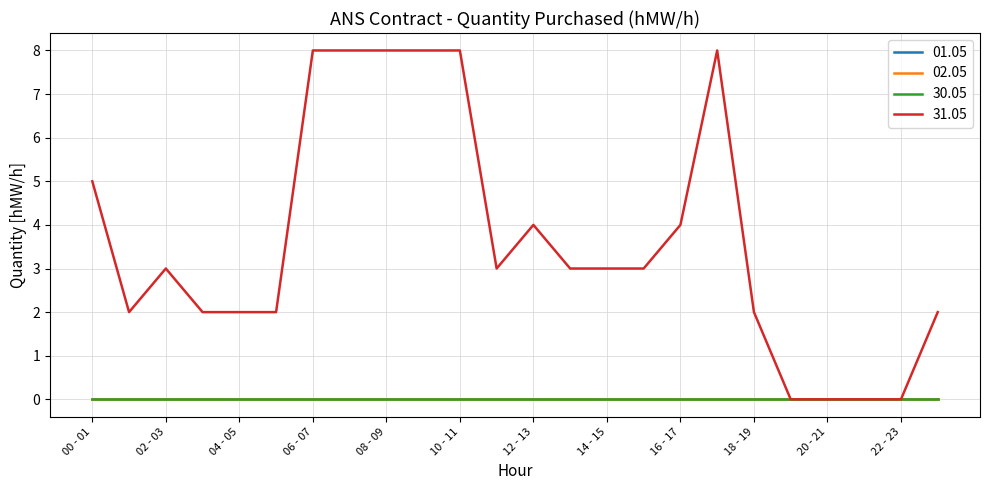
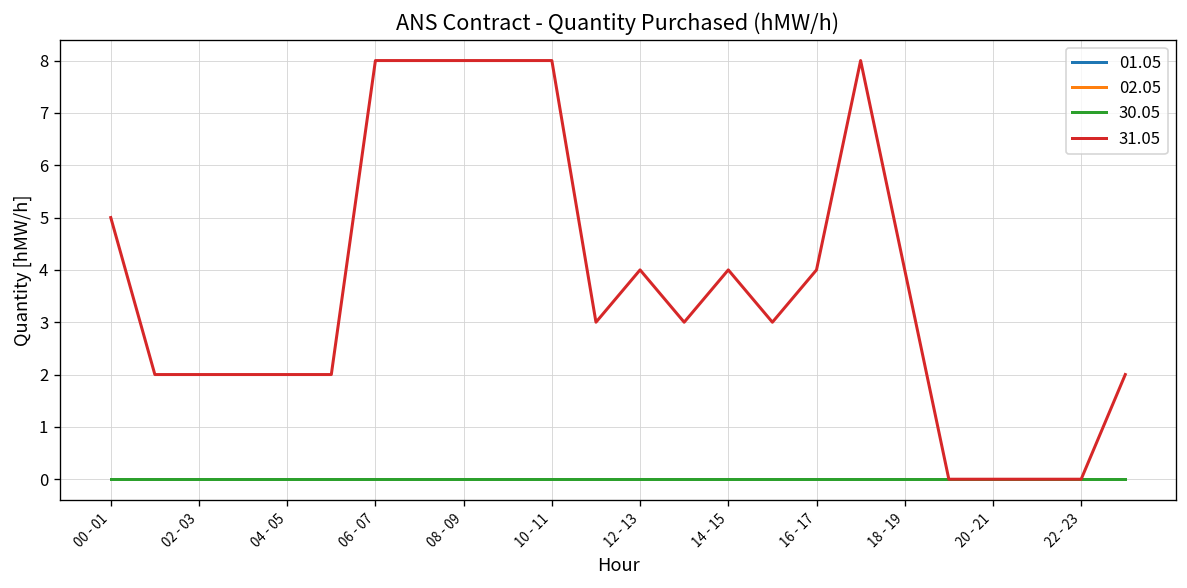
31.05, 02 - 03: 3 -> 2
31.05, 14 - 15: 3 -> 4
31.05, 18 - 19: 2 -> 4
